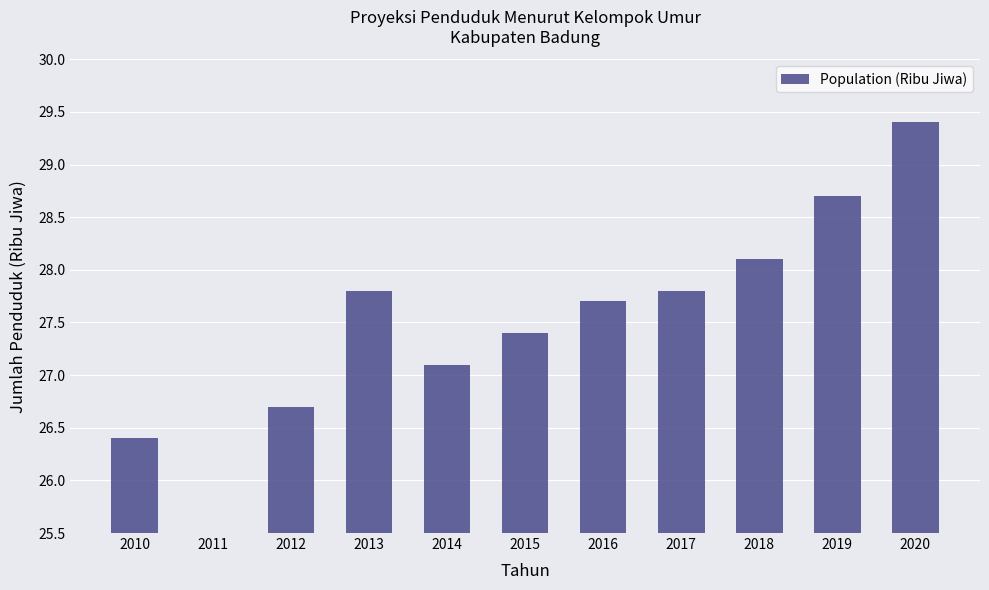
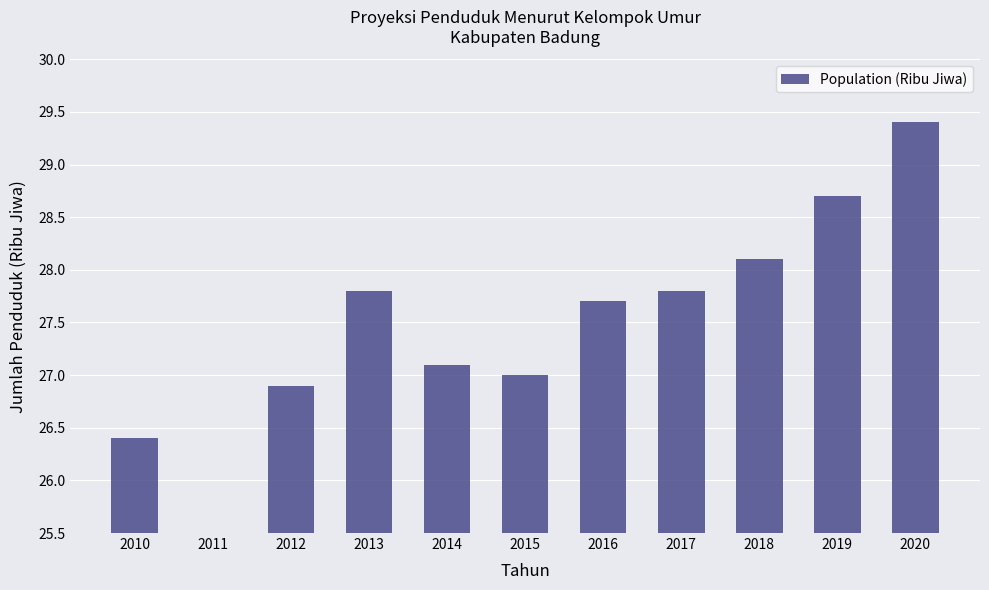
2012: 26.7 -> 26.9
2015: 27.4 -> 27.0
